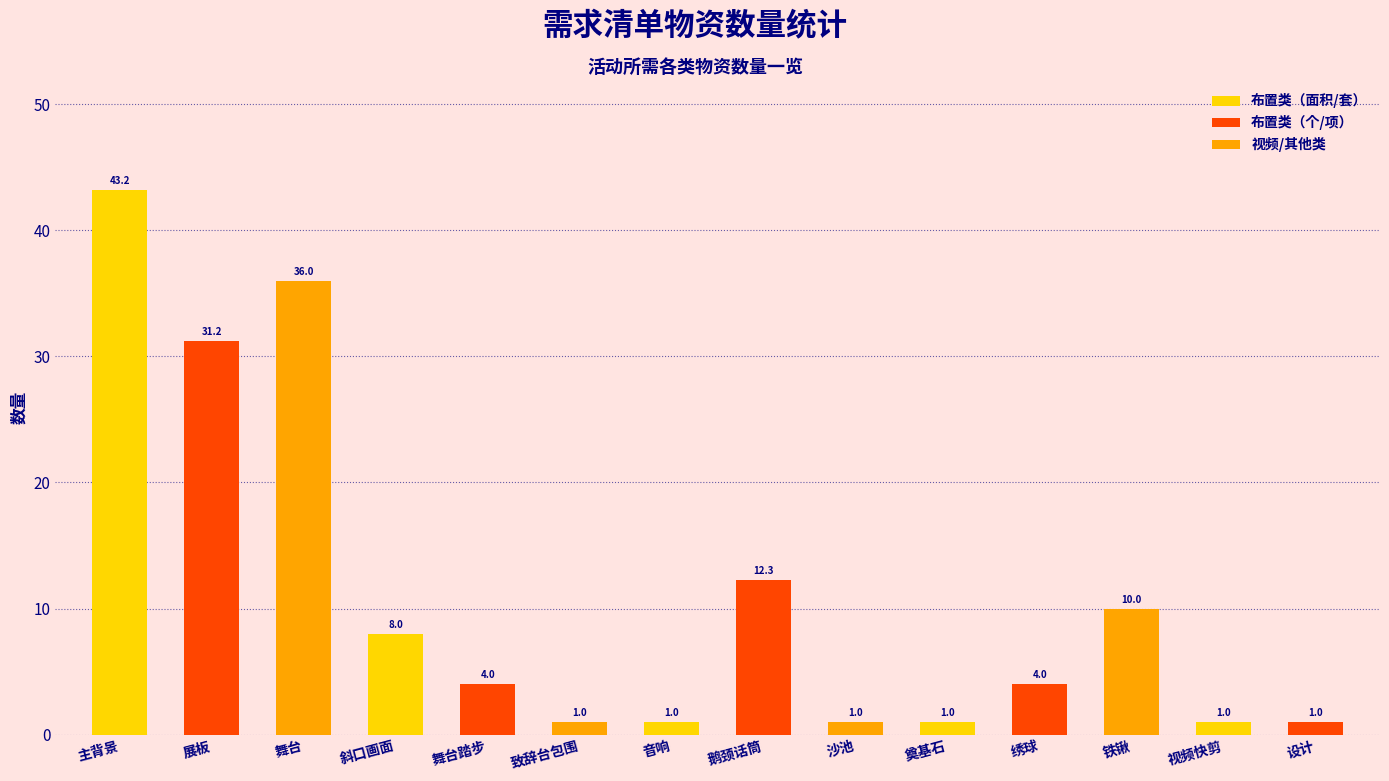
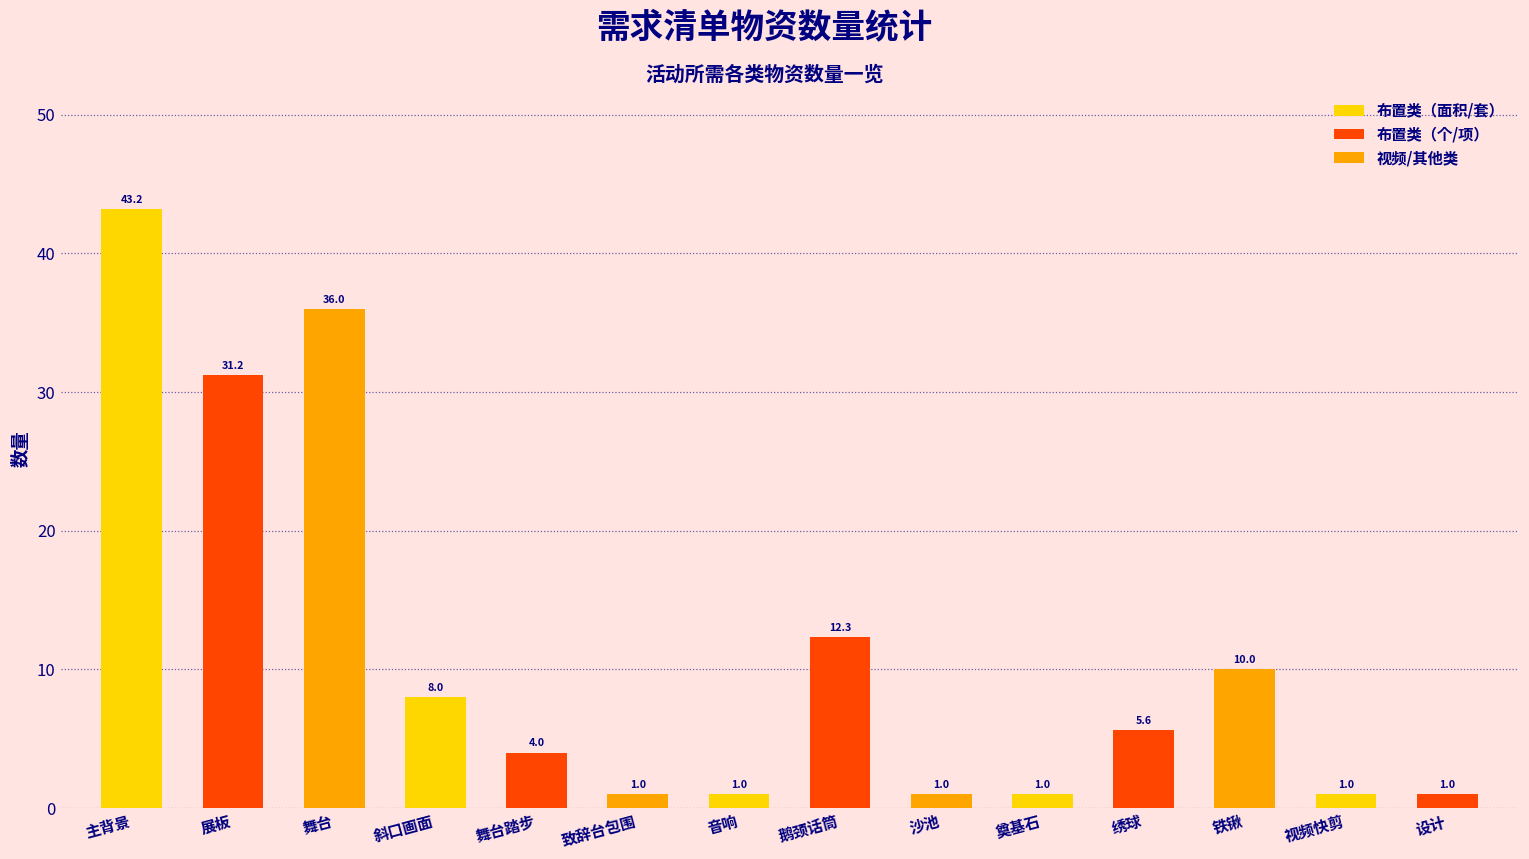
布置类（个/项）, 绣球: 4.0 -> 5.6
